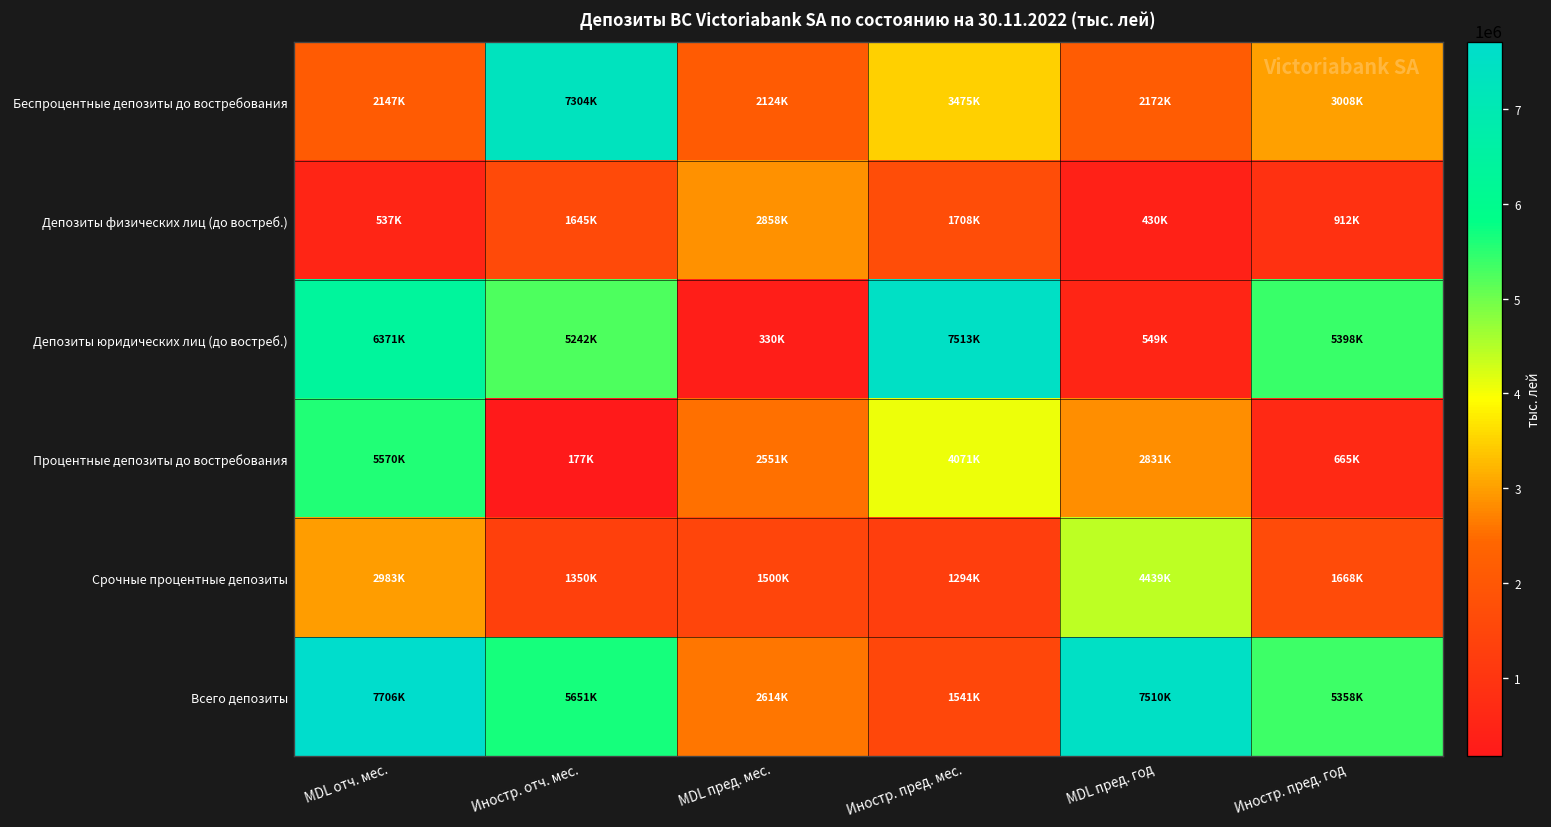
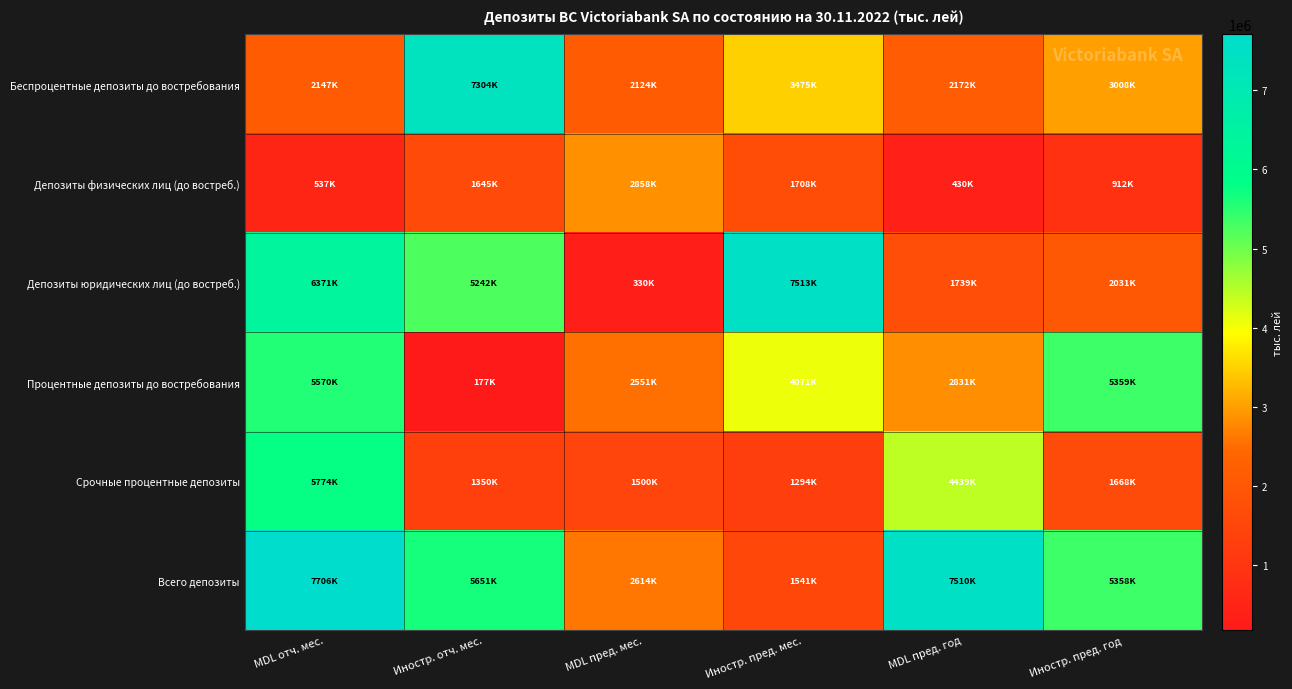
Депозиты юридических лиц (до востреб.), MDL пред. год: 549K -> 1739K
Депозиты юридических лиц (до востреб.), Иностр. пред. год: 5398K -> 2031K
Процентные депозиты до востребования, Иностр. пред. год: 665K -> 5359K
Срочные процентные депозиты, MDL отч. мес.: 2983K -> 5774K
